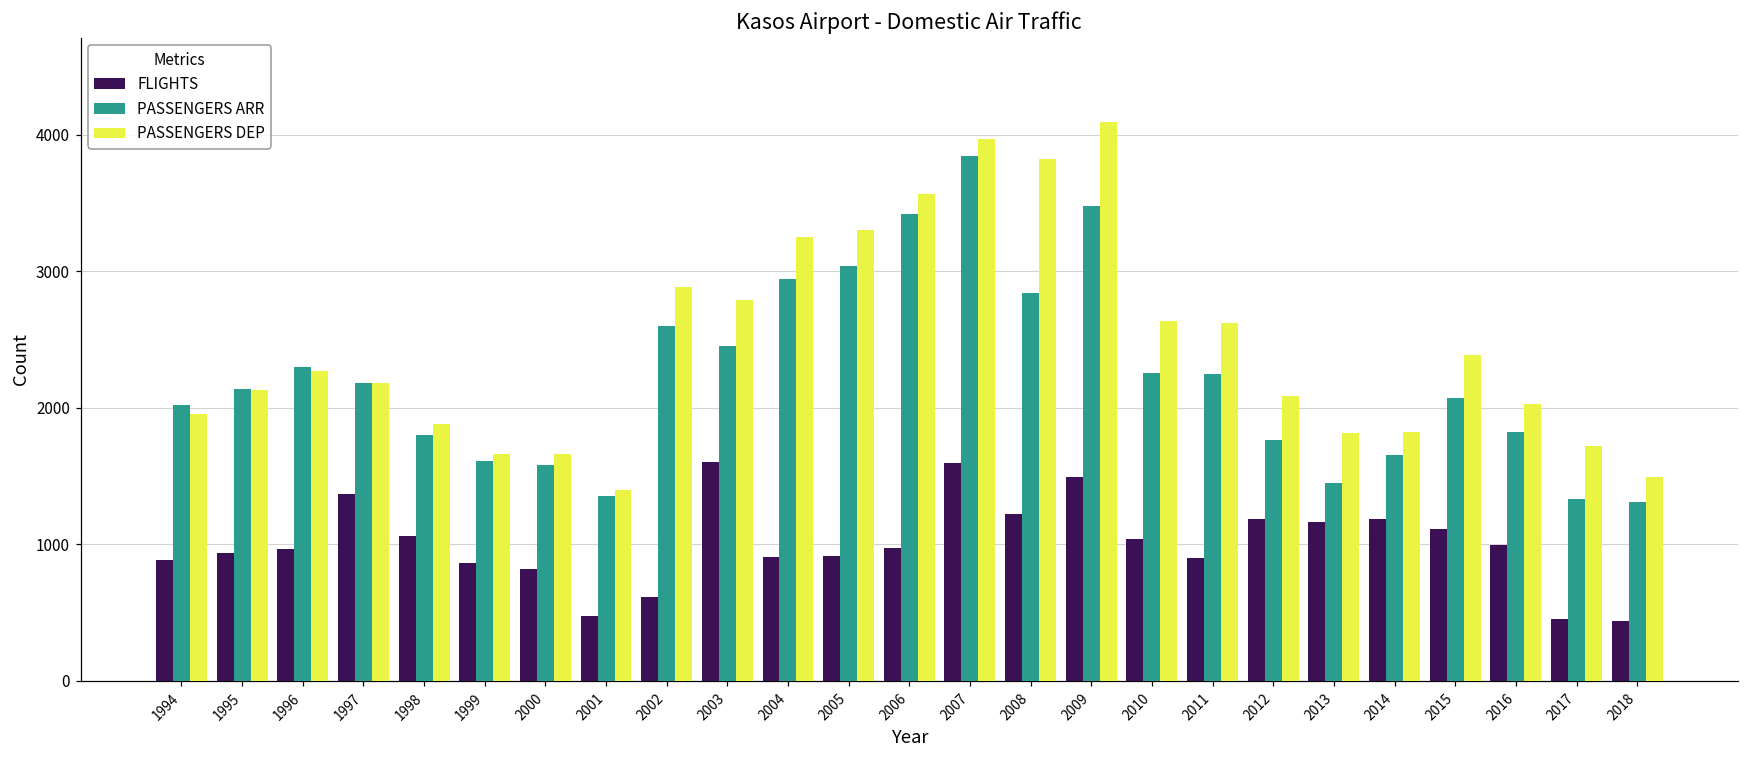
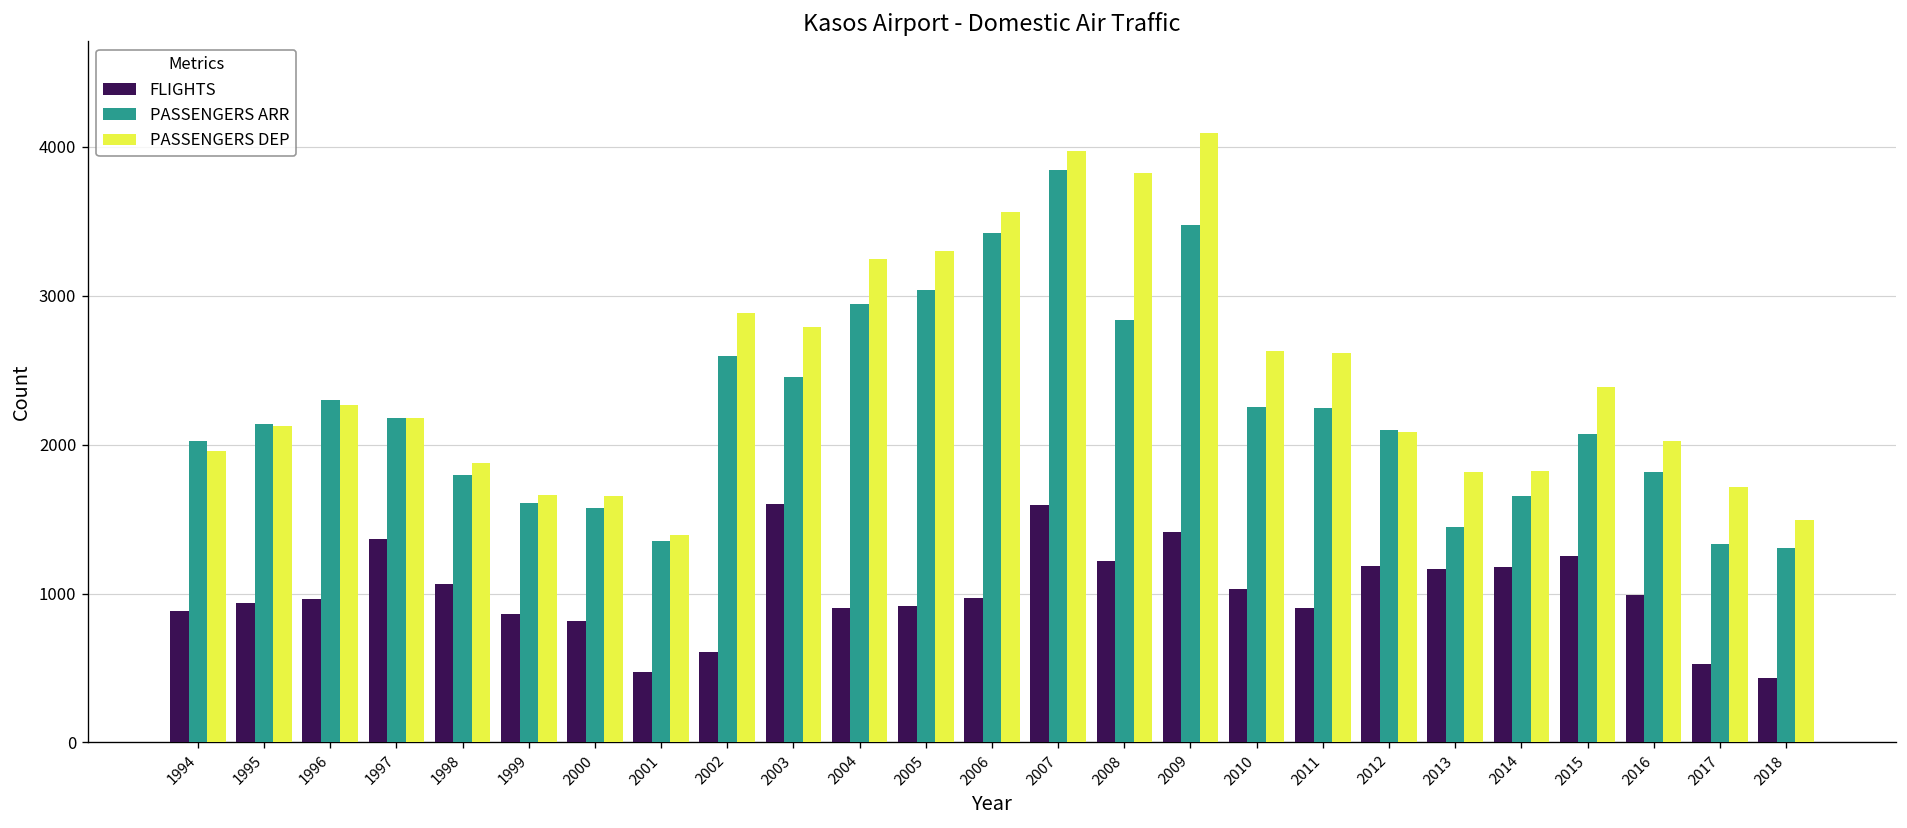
FLIGHTS, 2009: 1490 -> 1420
PASSENGERS ARR, 2012: 1760 -> 2100
FLIGHTS, 2015: 1110 -> 1250
FLIGHTS, 2017: 450 -> 520
